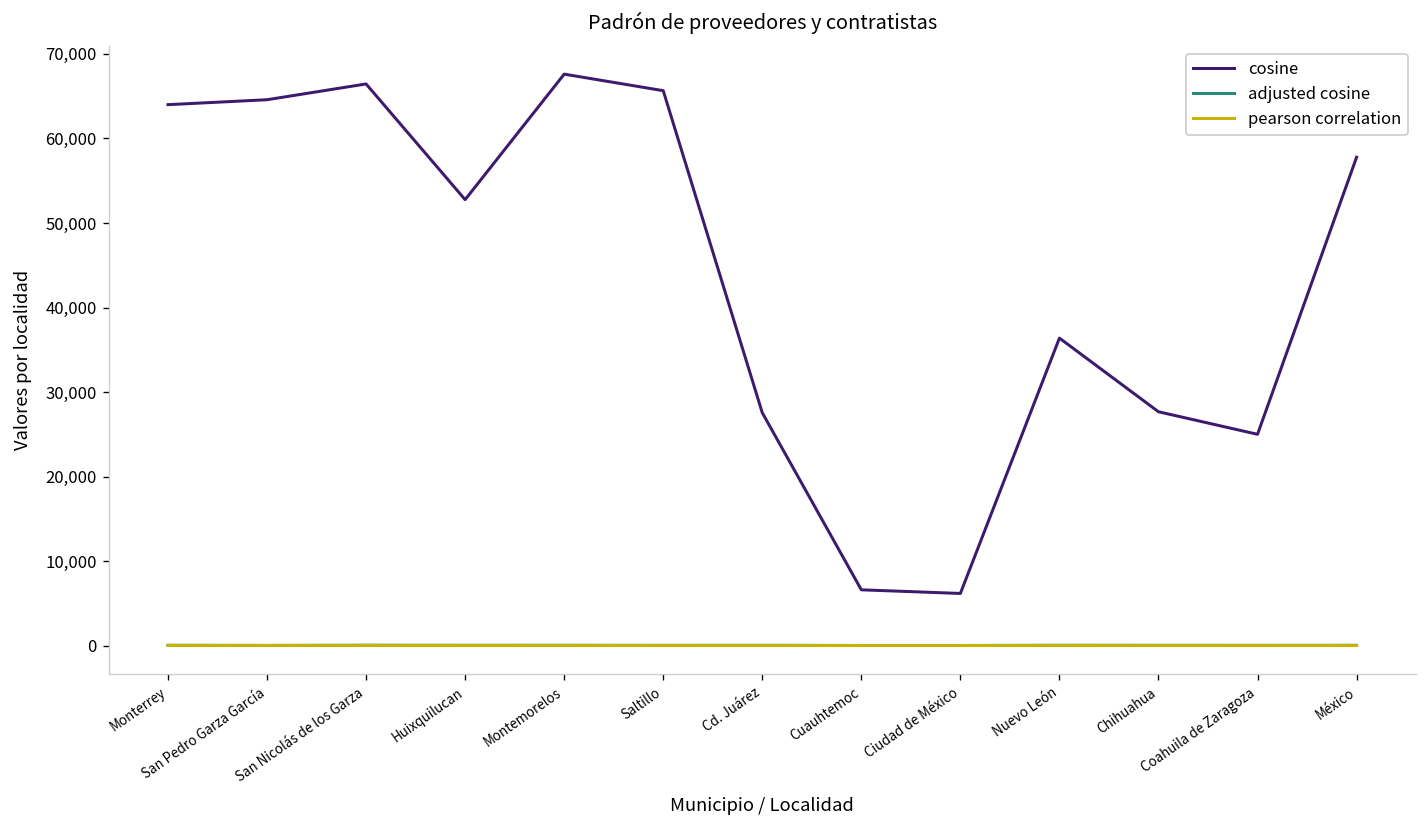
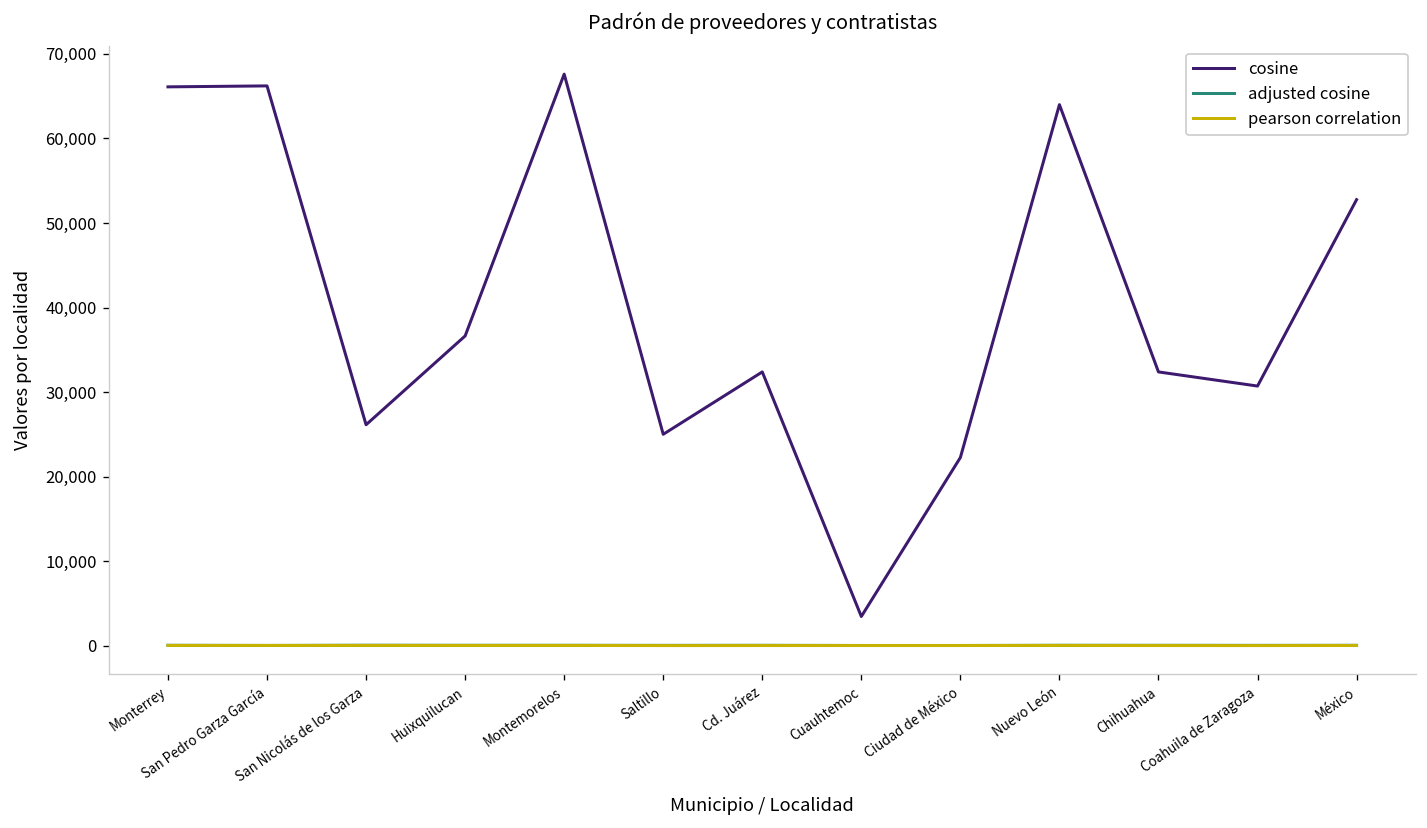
cosine, Monterrey: 64,000 -> 66,000
cosine, San Pedro Garza García: 65,000 -> 66,000
cosine, San Nicolás de los Garza: 66,000 -> 26,000
cosine, Huixquilucan: 53,000 -> 37,000
cosine, Saltillo: 66,000 -> 25,000
cosine, Cd. Juárez: 28,000 -> 32,000
cosine, Cuauhtemoc: 7,000 -> 3,000
cosine, Ciudad de México: 6,000 -> 22,000
cosine, Nuevo León: 36,000 -> 64,000
cosine, Chihuahua: 28,000 -> 32,000
cosine, Coahuila de Zaragoza: 25,000 -> 31,000
cosine, México: 58,000 -> 53,000
